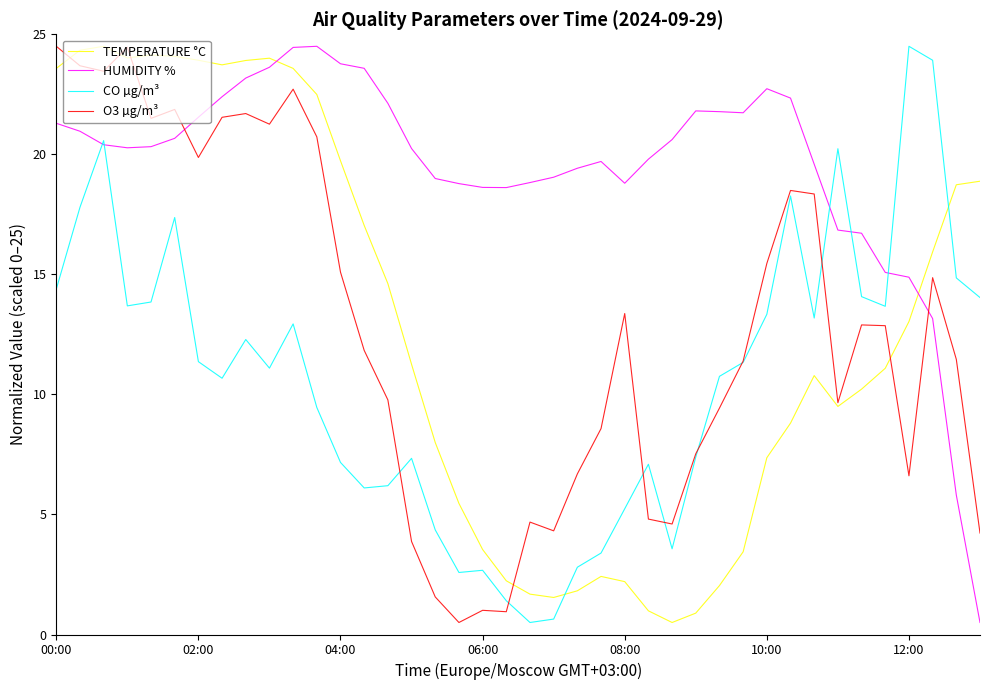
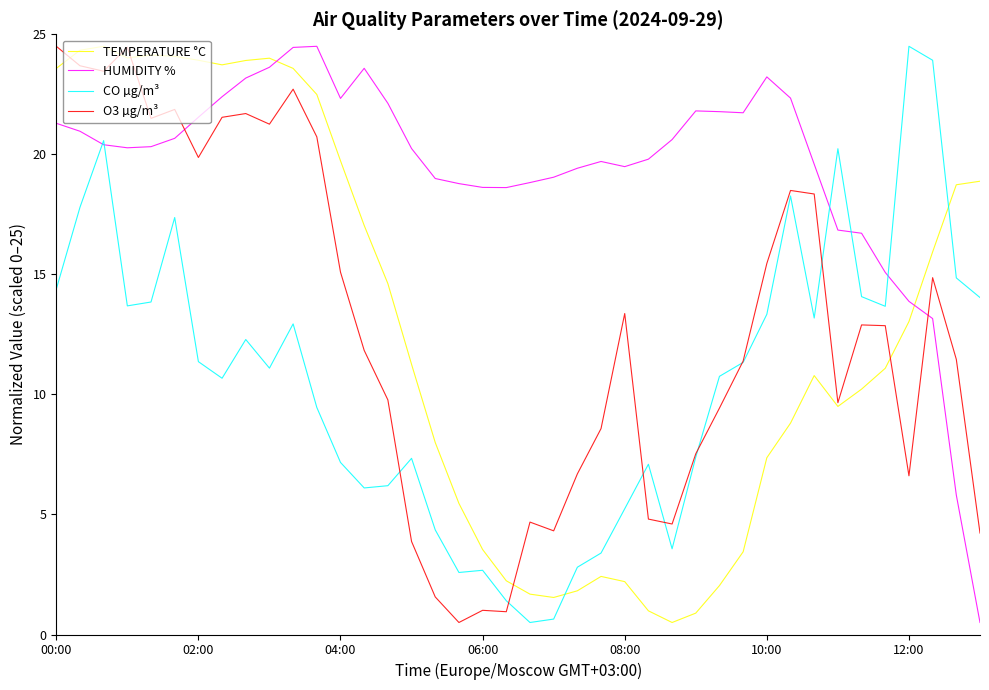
HUMIDITY %, 04:00: 23.8 -> 22.3
HUMIDITY %, 08:00: 18.8 -> 19.5
HUMIDITY %, 10:00: 22.7 -> 23.2
HUMIDITY %, 12:00: 14.9 -> 13.9
